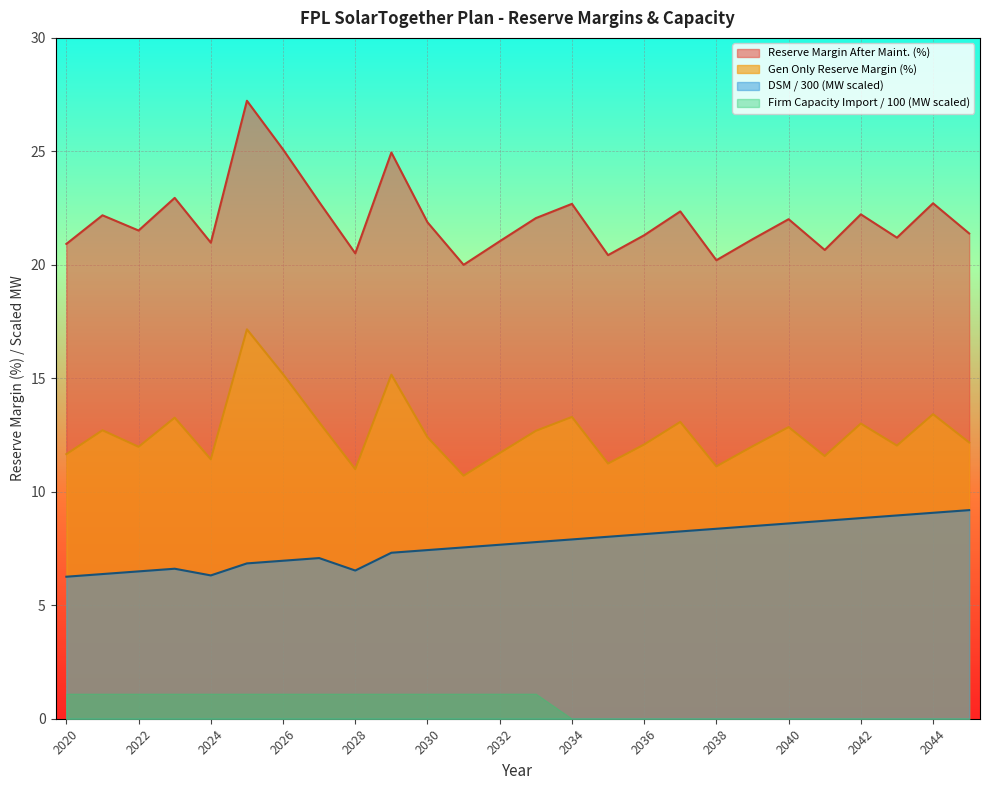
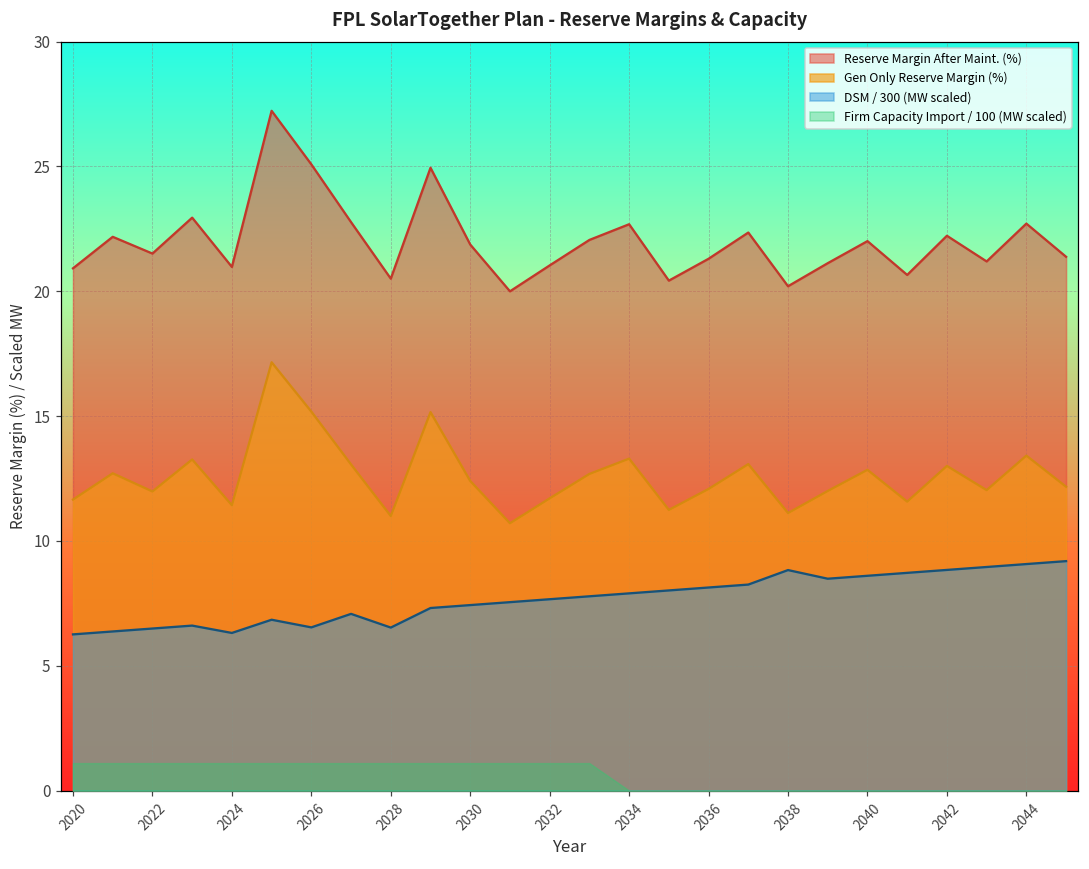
DSM / 300 (MW scaled), 2026: 7.0 -> 6.5
DSM / 300 (MW scaled), 2038: 8.4 -> 8.8
